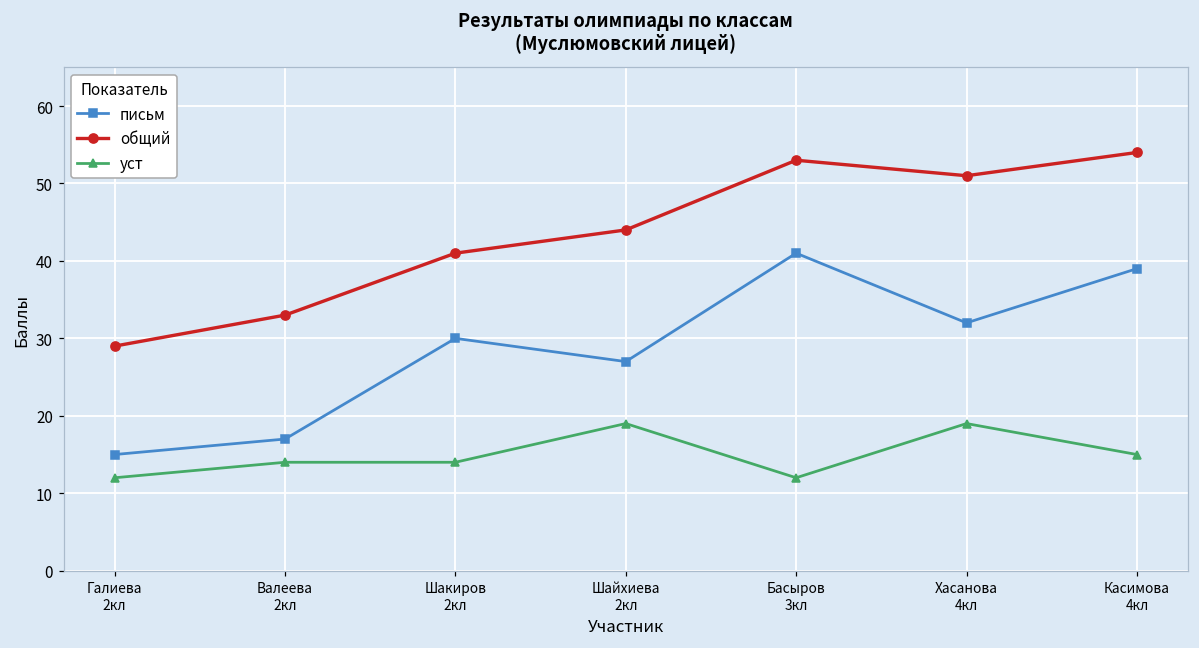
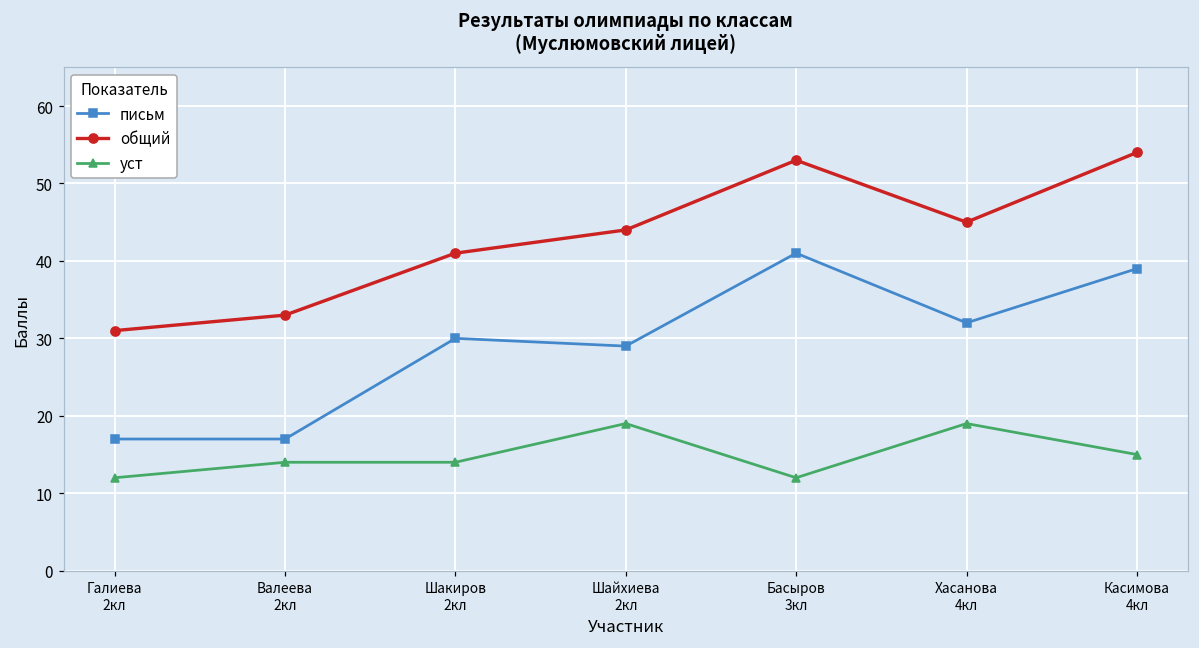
письм, Галиева 2кл: 15 -> 17
общий, Галиева 2кл: 29 -> 31
письм, Шайхиева 2кл: 27 -> 29
общий, Хасанова 4кл: 51 -> 45
